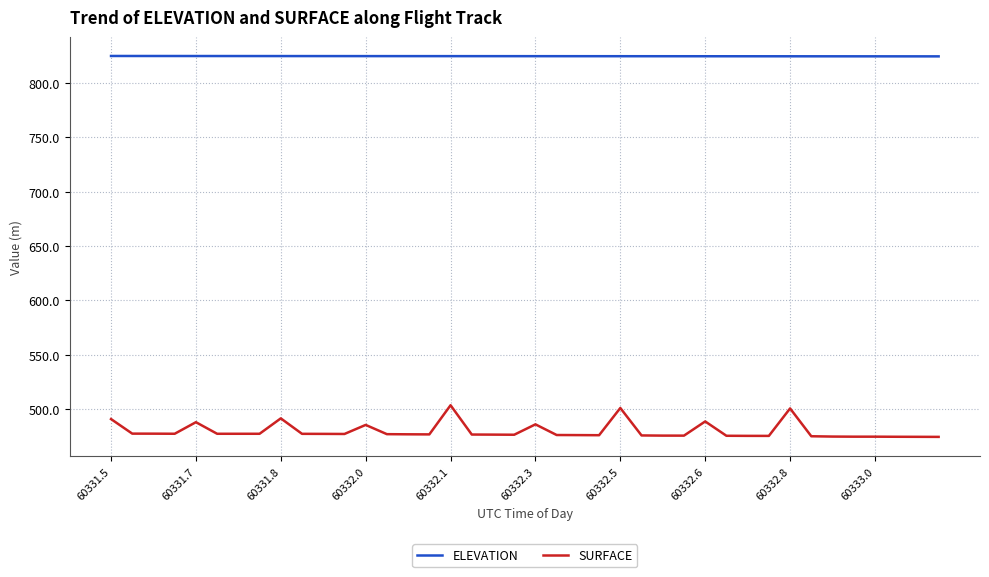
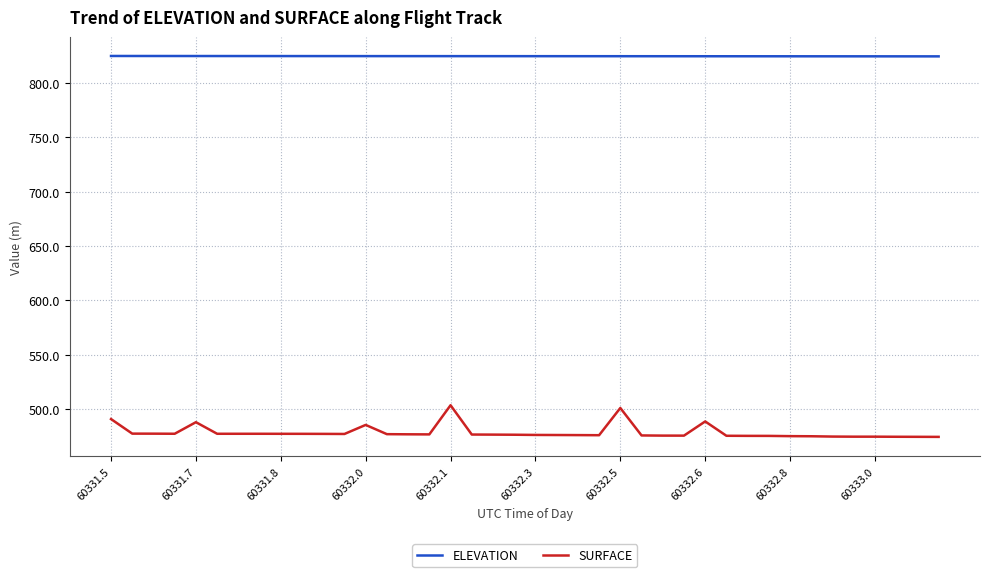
SURFACE, 60331.8: 492 -> 477
SURFACE, 60332.3: 486 -> 476
SURFACE, 60332.8: 501 -> 475
